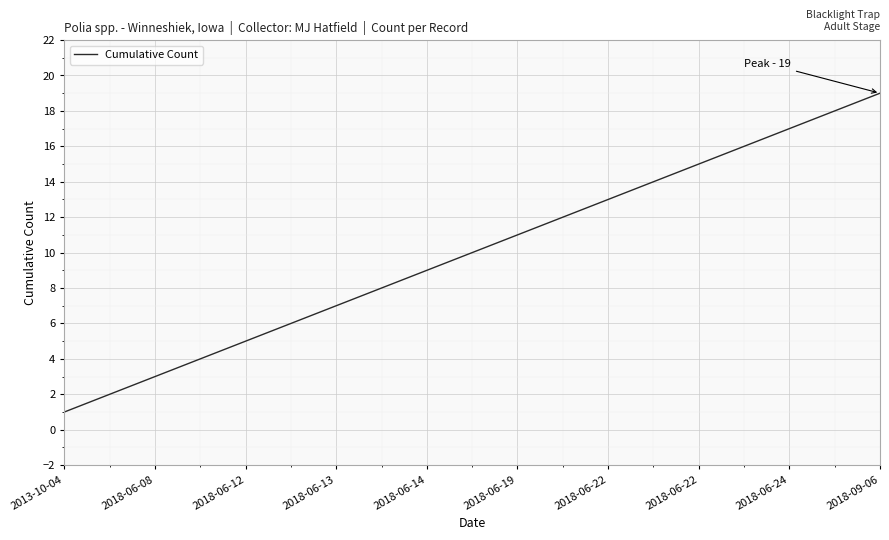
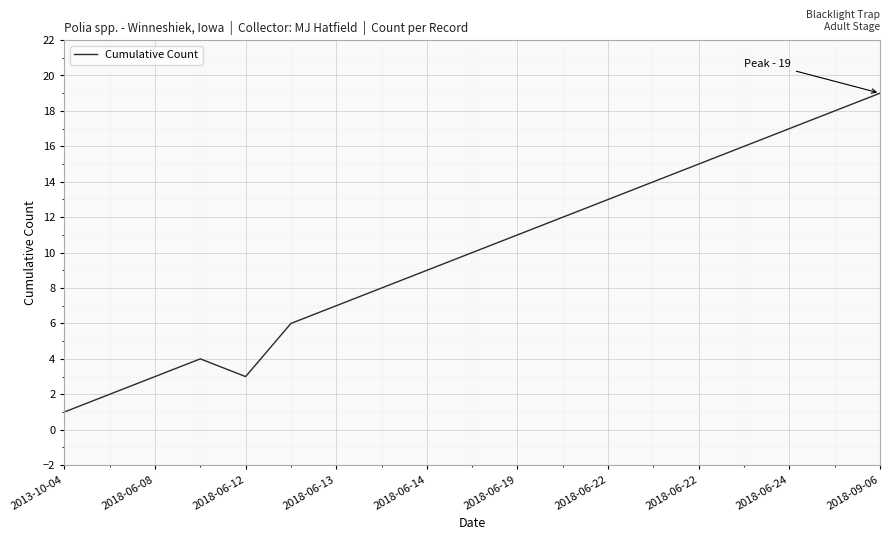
2018-06-12: 5 -> 3
